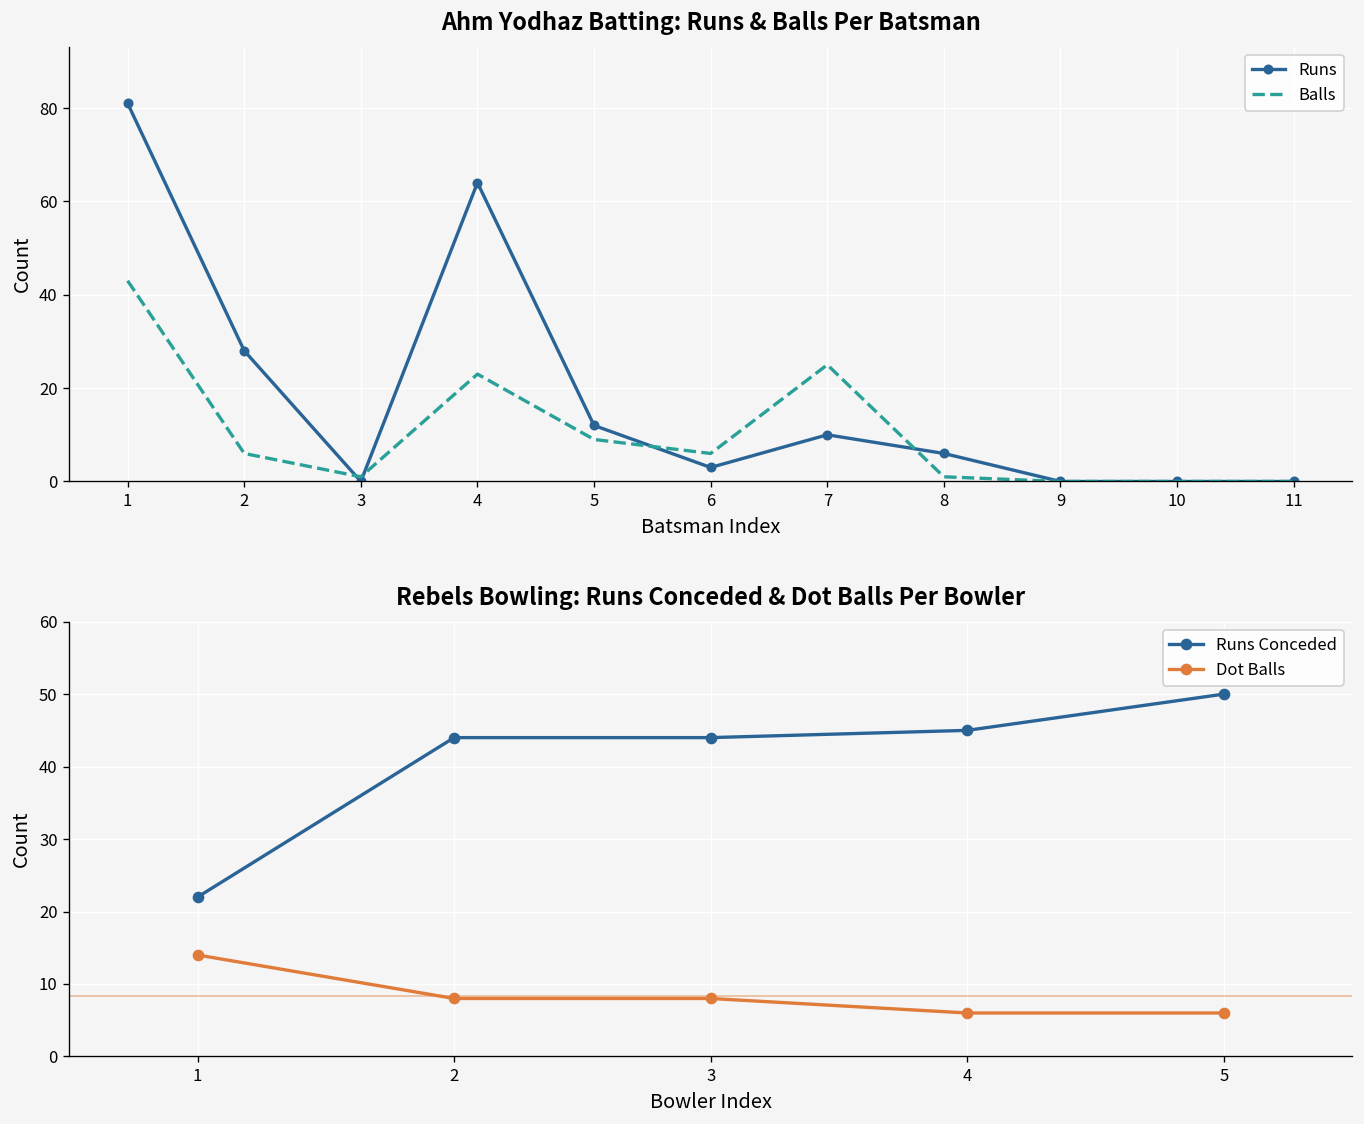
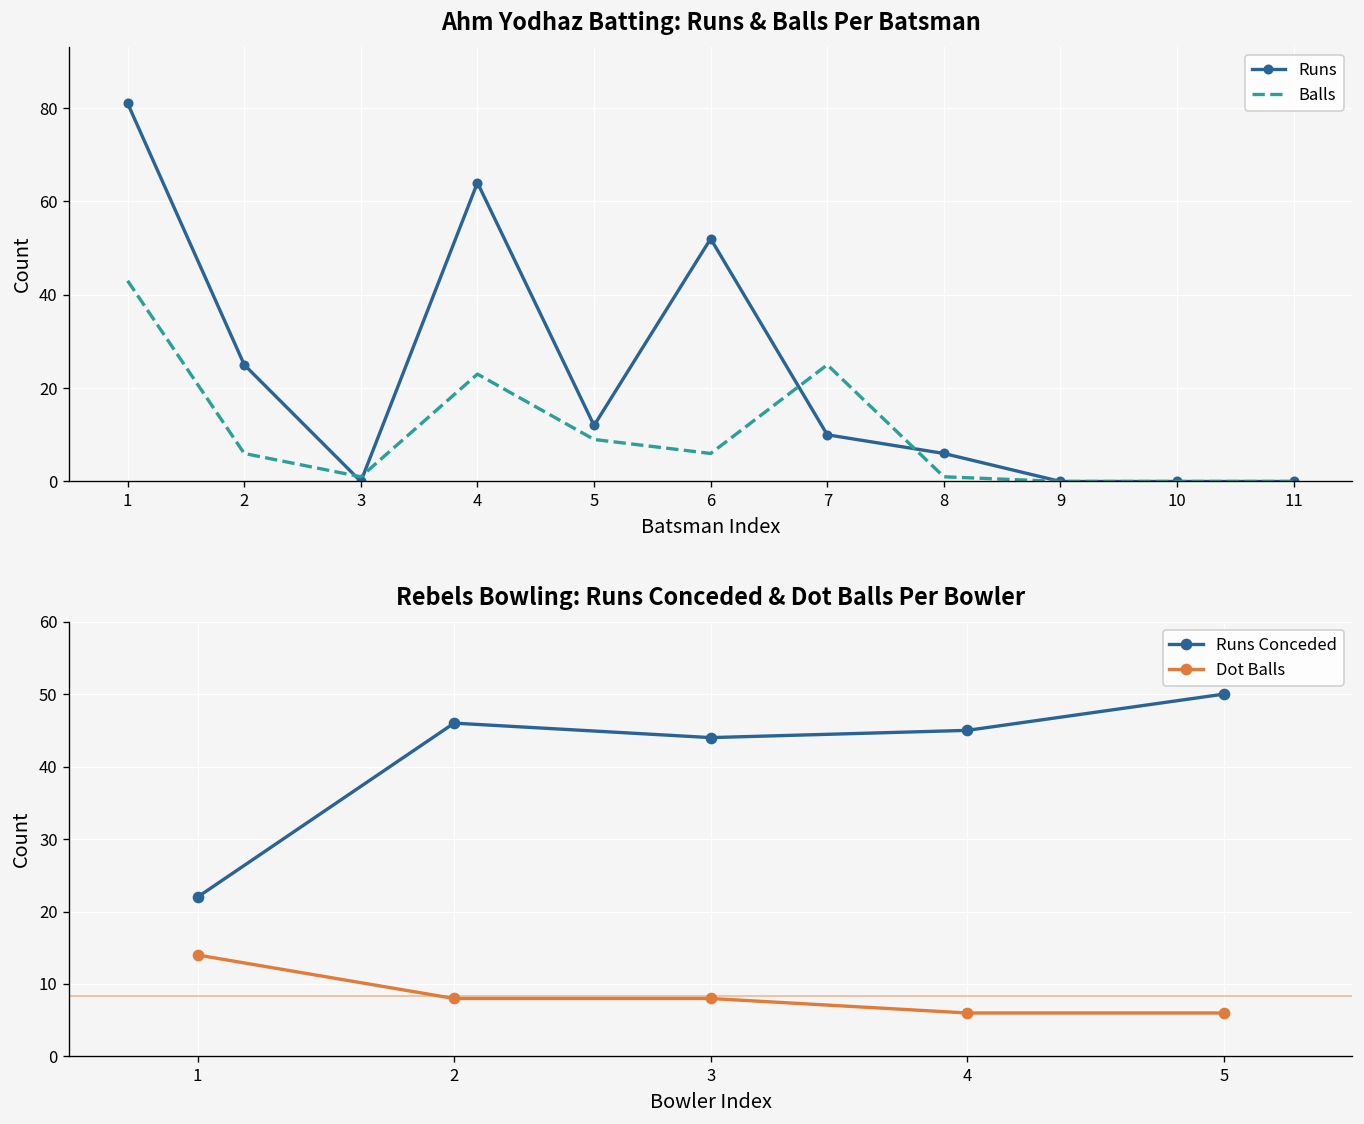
Ahm Yodhaz Batting: Runs & Balls Per Batsman, Runs, 2: 28 -> 25
Ahm Yodhaz Batting: Runs & Balls Per Batsman, Runs, 6: 3 -> 52
Rebels Bowling: Runs Conceded & Dot Balls Per Bowler, Runs Conceded, 2: 44 -> 46
